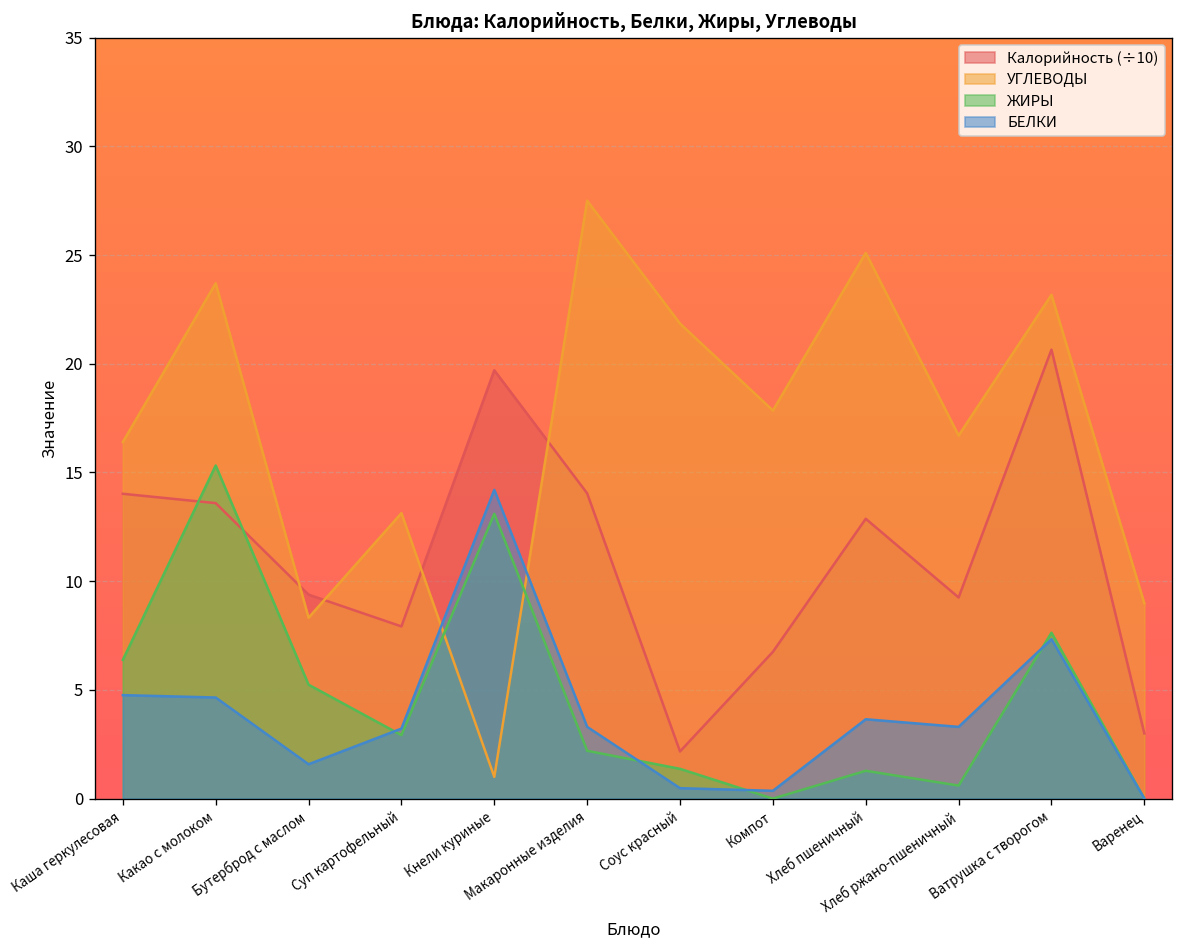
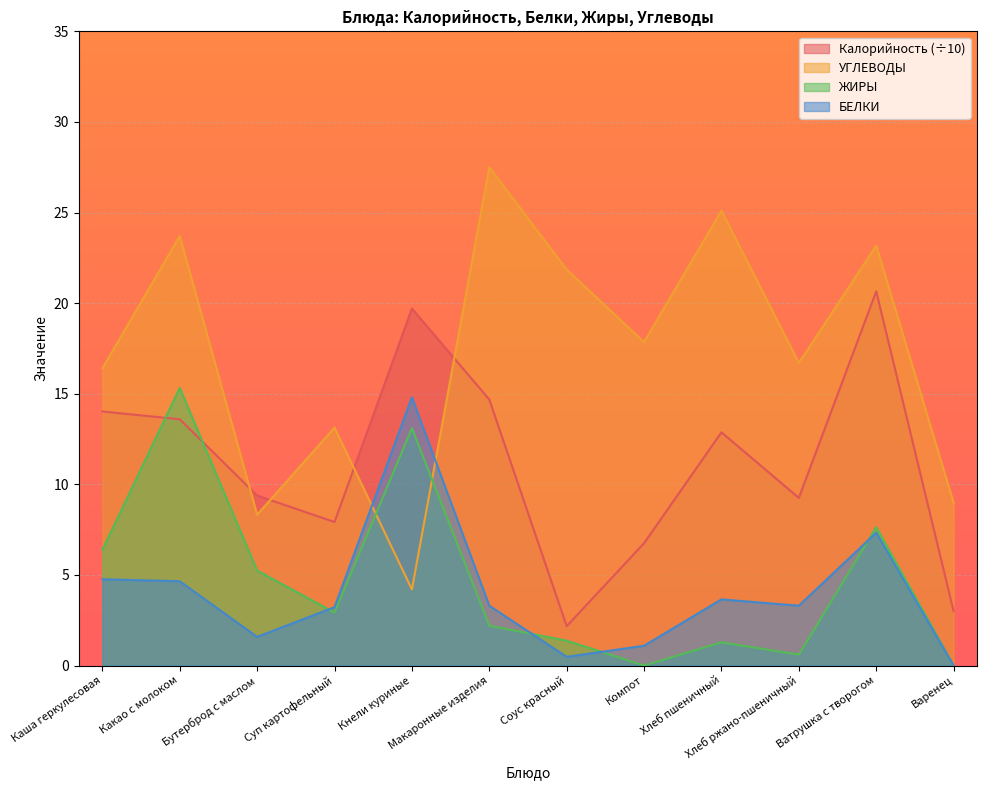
УГЛЕВОДЫ, Кнели куриные: 1.0 -> 4.2
БЕЛКИ, Кнели куриные: 14.2 -> 14.8
Калорийность (÷10), Макаронные изделия: 14.0 -> 14.7
БЕЛКИ, Компот: 0.4 -> 1.1
